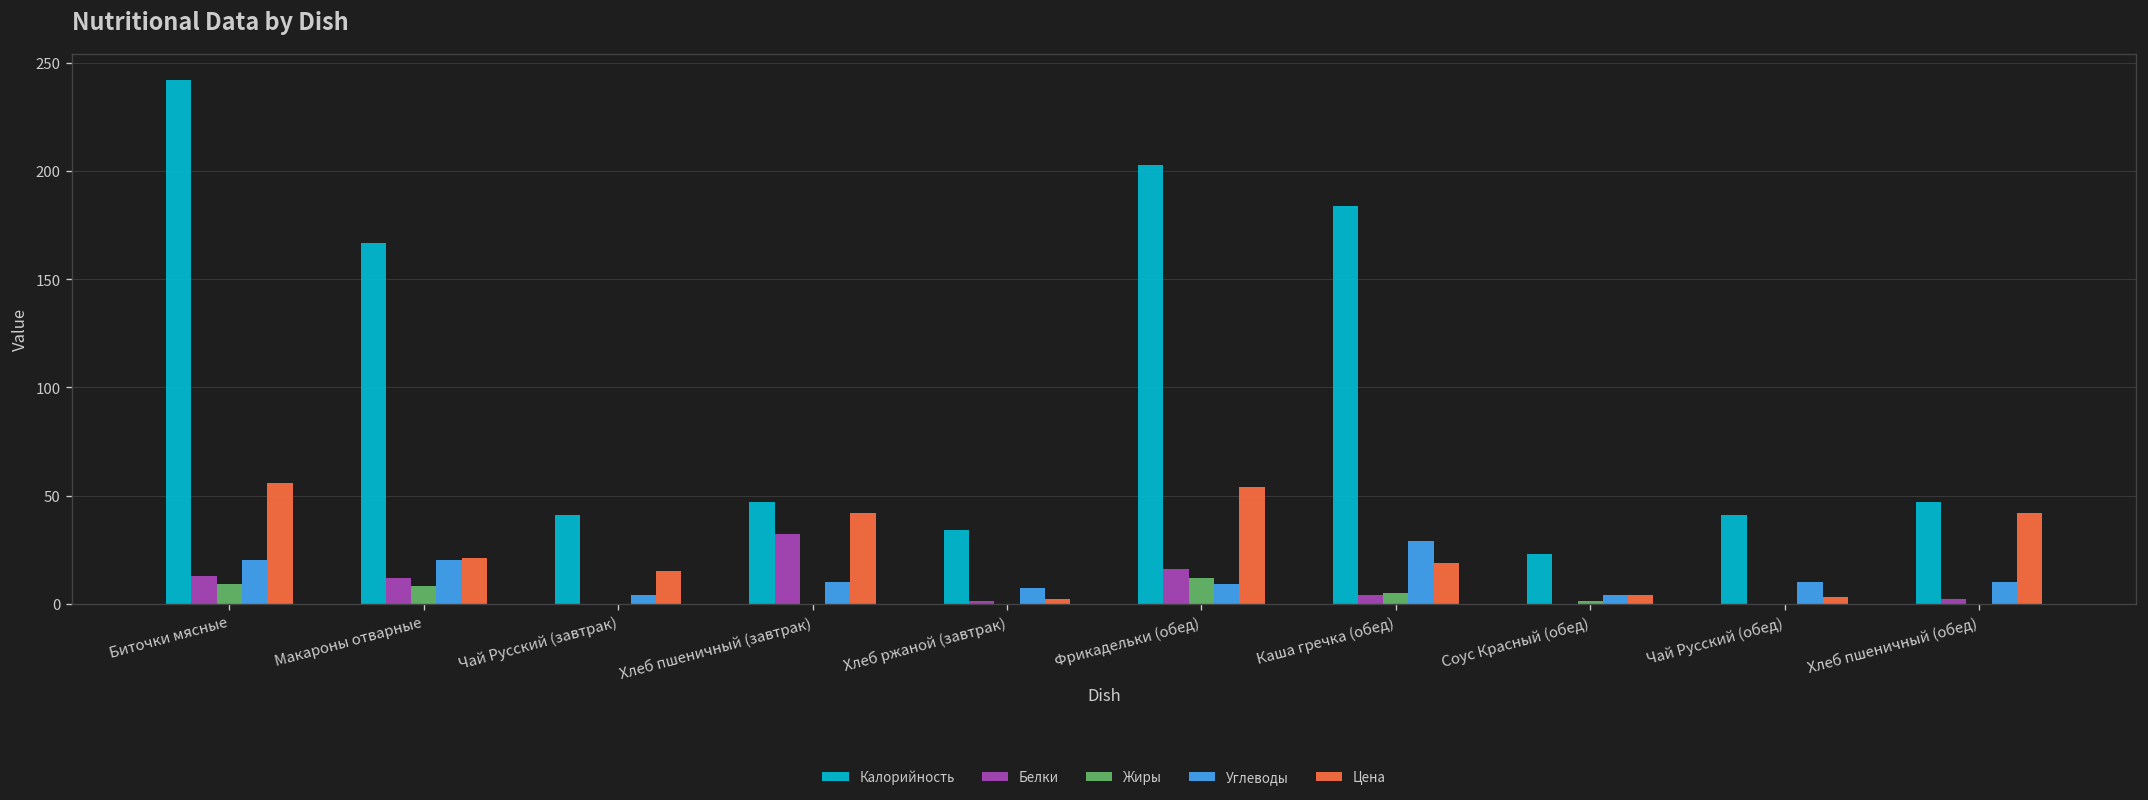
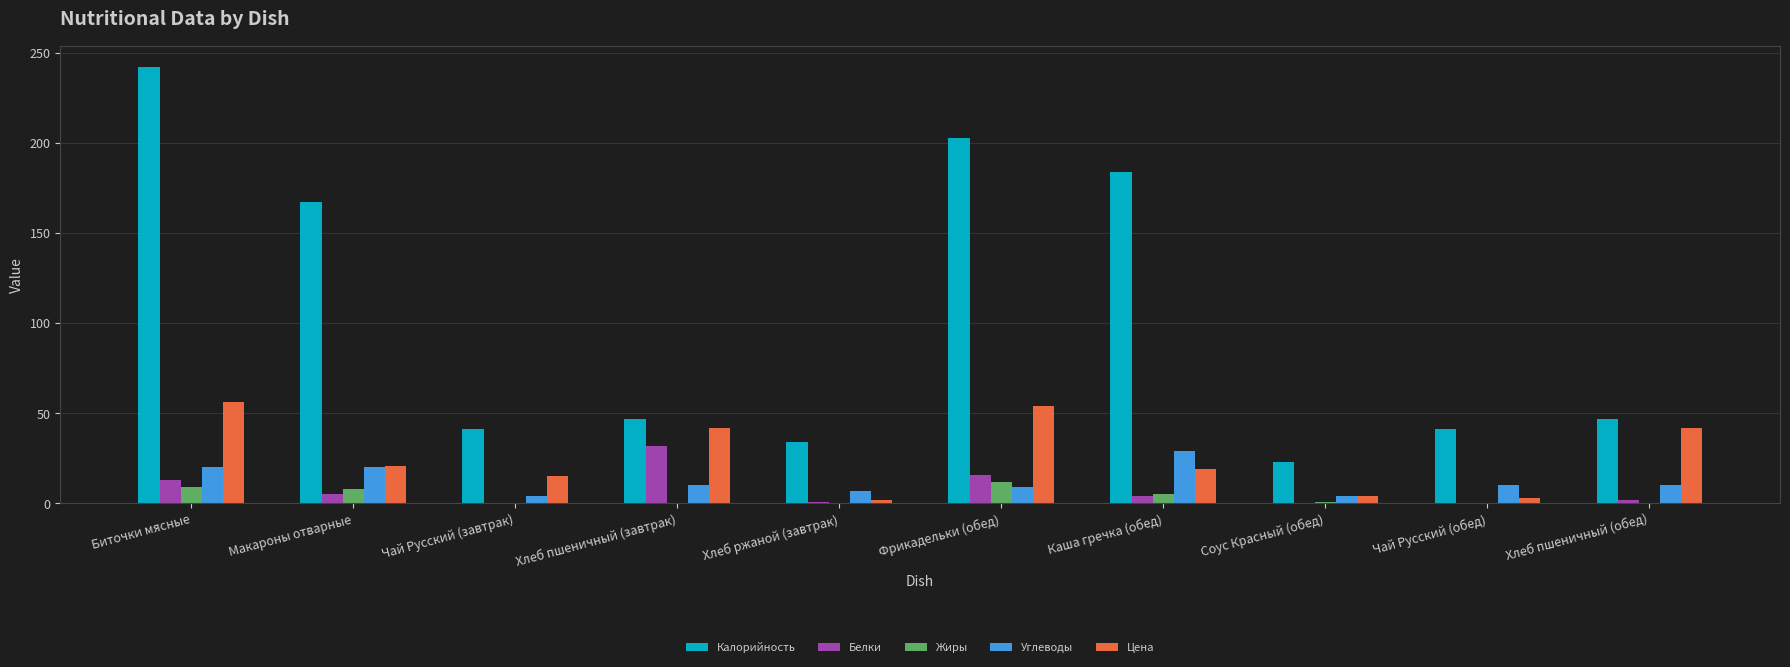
Белки, Макароны отварные: 12 -> 5
